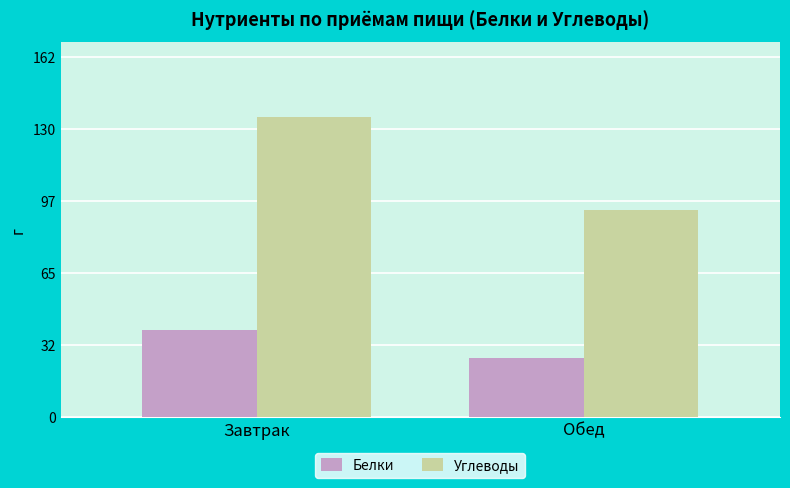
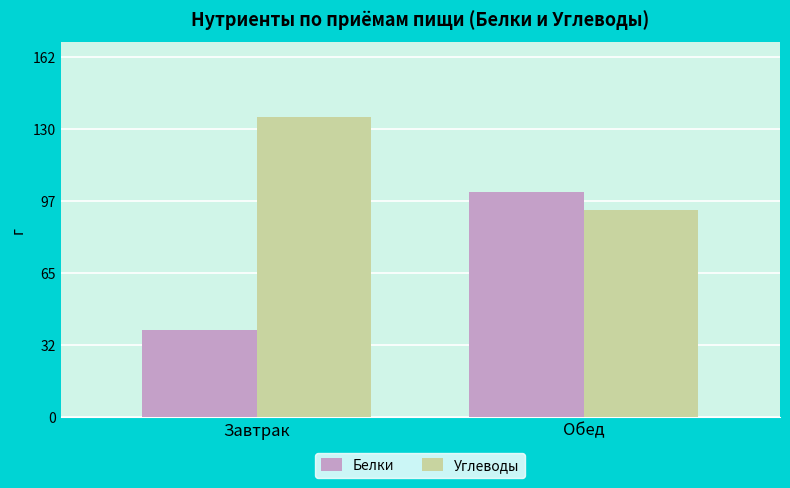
Белки, Обед: 27 -> 102
